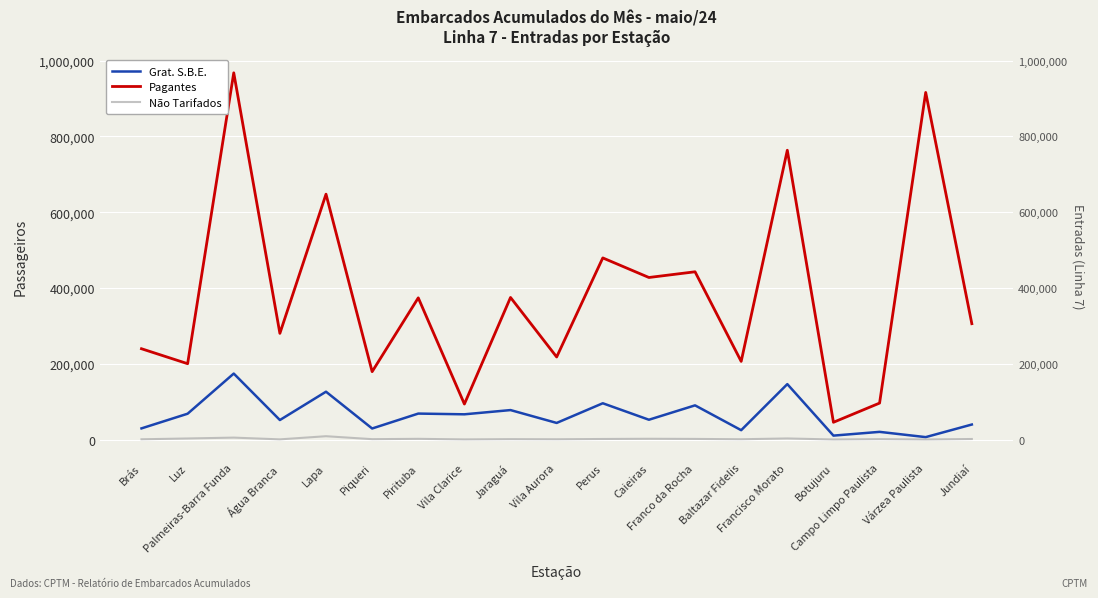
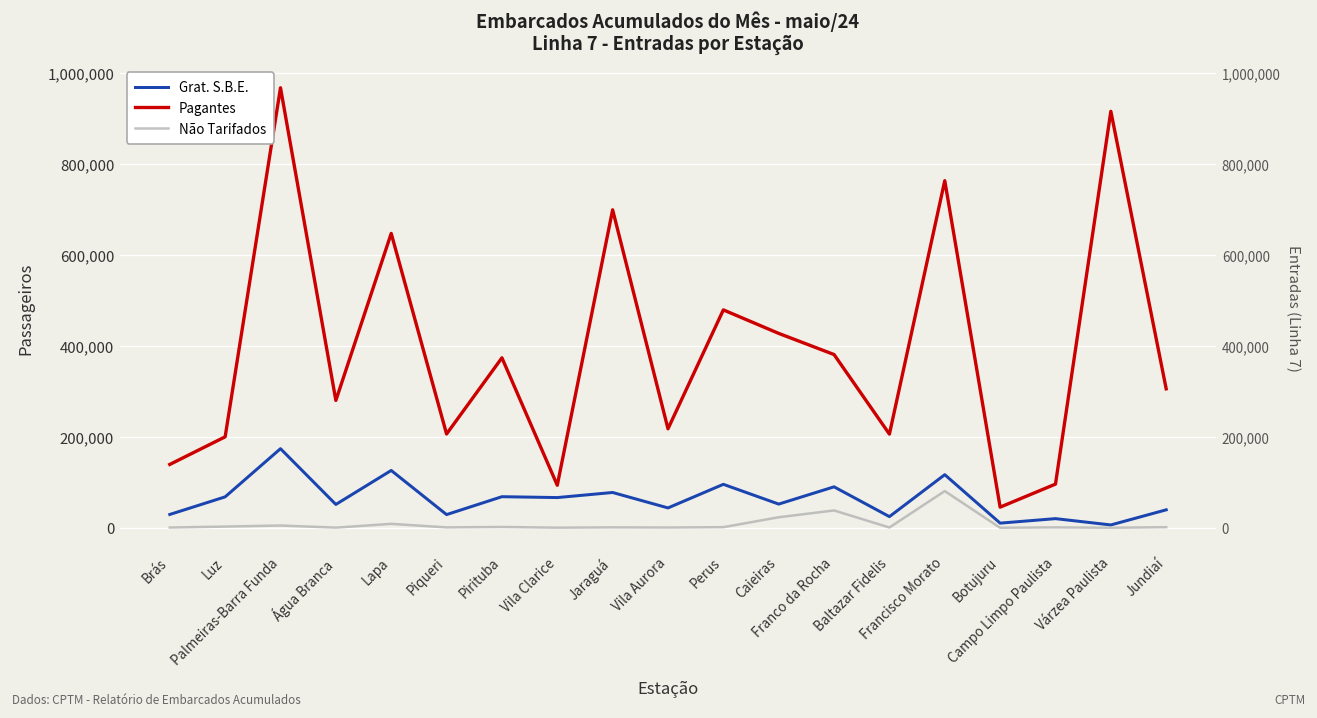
Pagantes, Brás: 240,000 -> 140,000
Pagantes, Piqueri: 180,000 -> 210,000
Pagantes, Jaraguá: 380,000 -> 700,000
Não Tarifados, Caieiras: 0 -> 20,000
Pagantes, Franco da Rocha: 440,000 -> 380,000
Não Tarifados, Franco da Rocha: 0 -> 40,000
Grat. S.B.E., Francisco Morato: 150,000 -> 120,000
Não Tarifados, Francisco Morato: 0 -> 80,000
